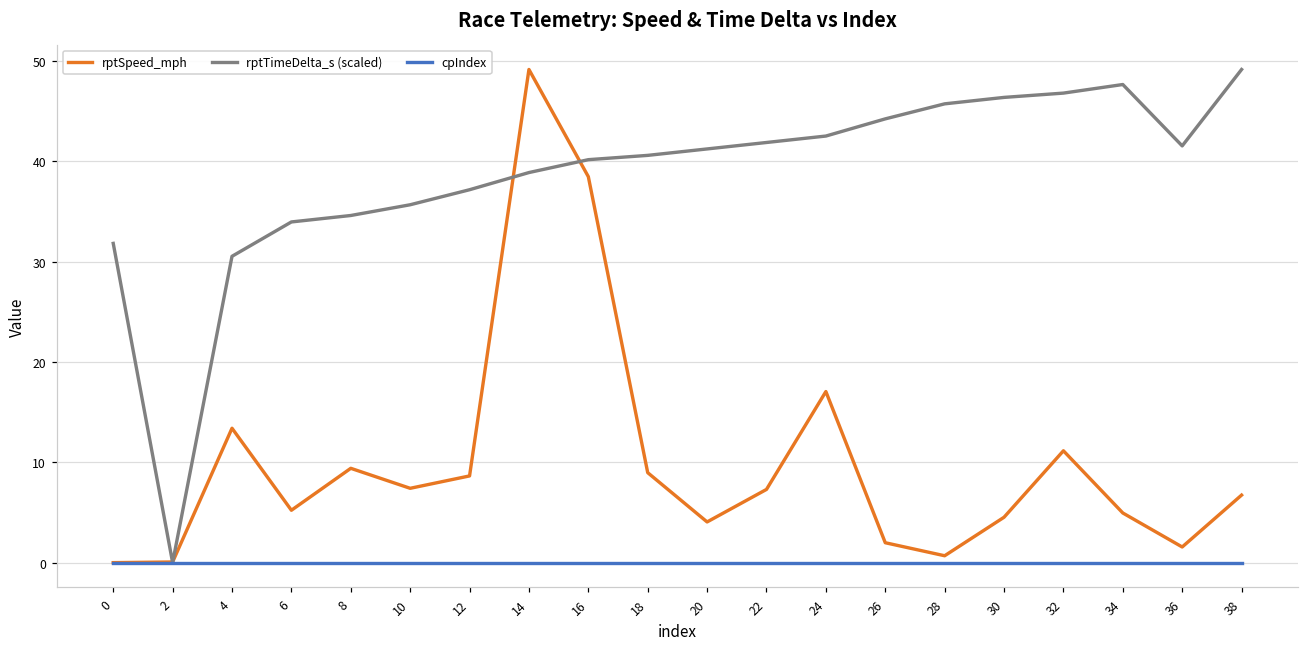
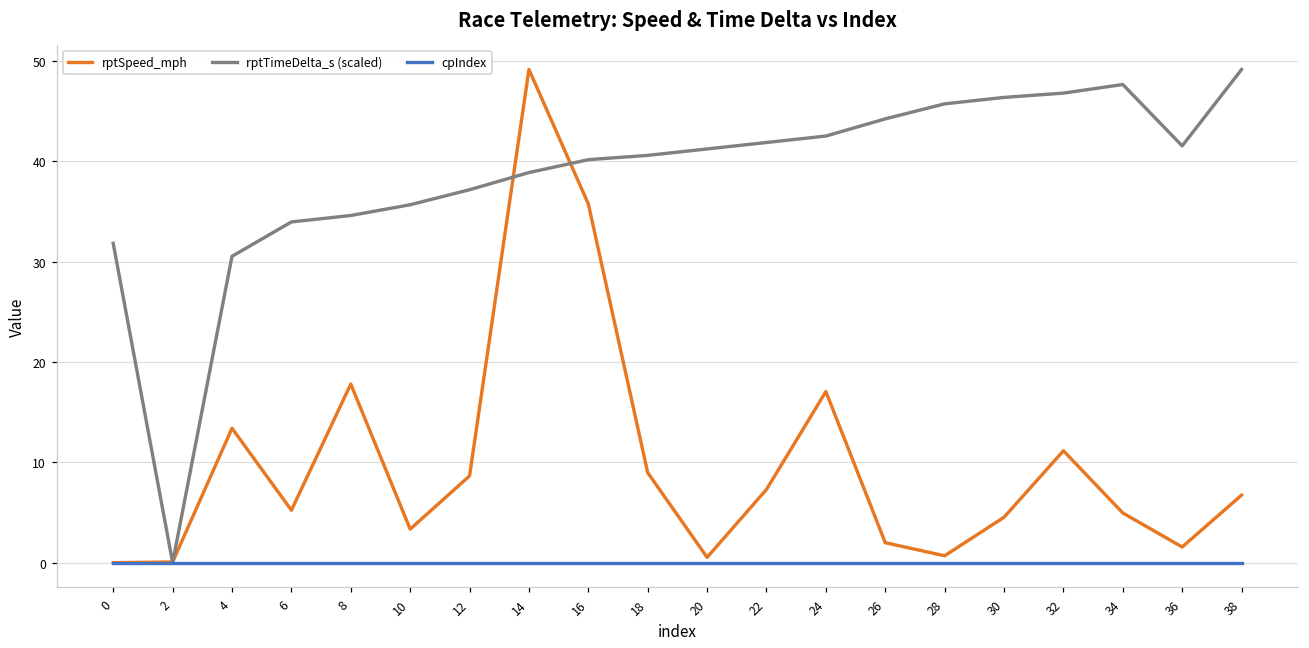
rptSpeed_mph, 8: 9 -> 18
rptSpeed_mph, 10: 7 -> 3
rptSpeed_mph, 16: 38 -> 36
rptSpeed_mph, 20: 4 -> 1
